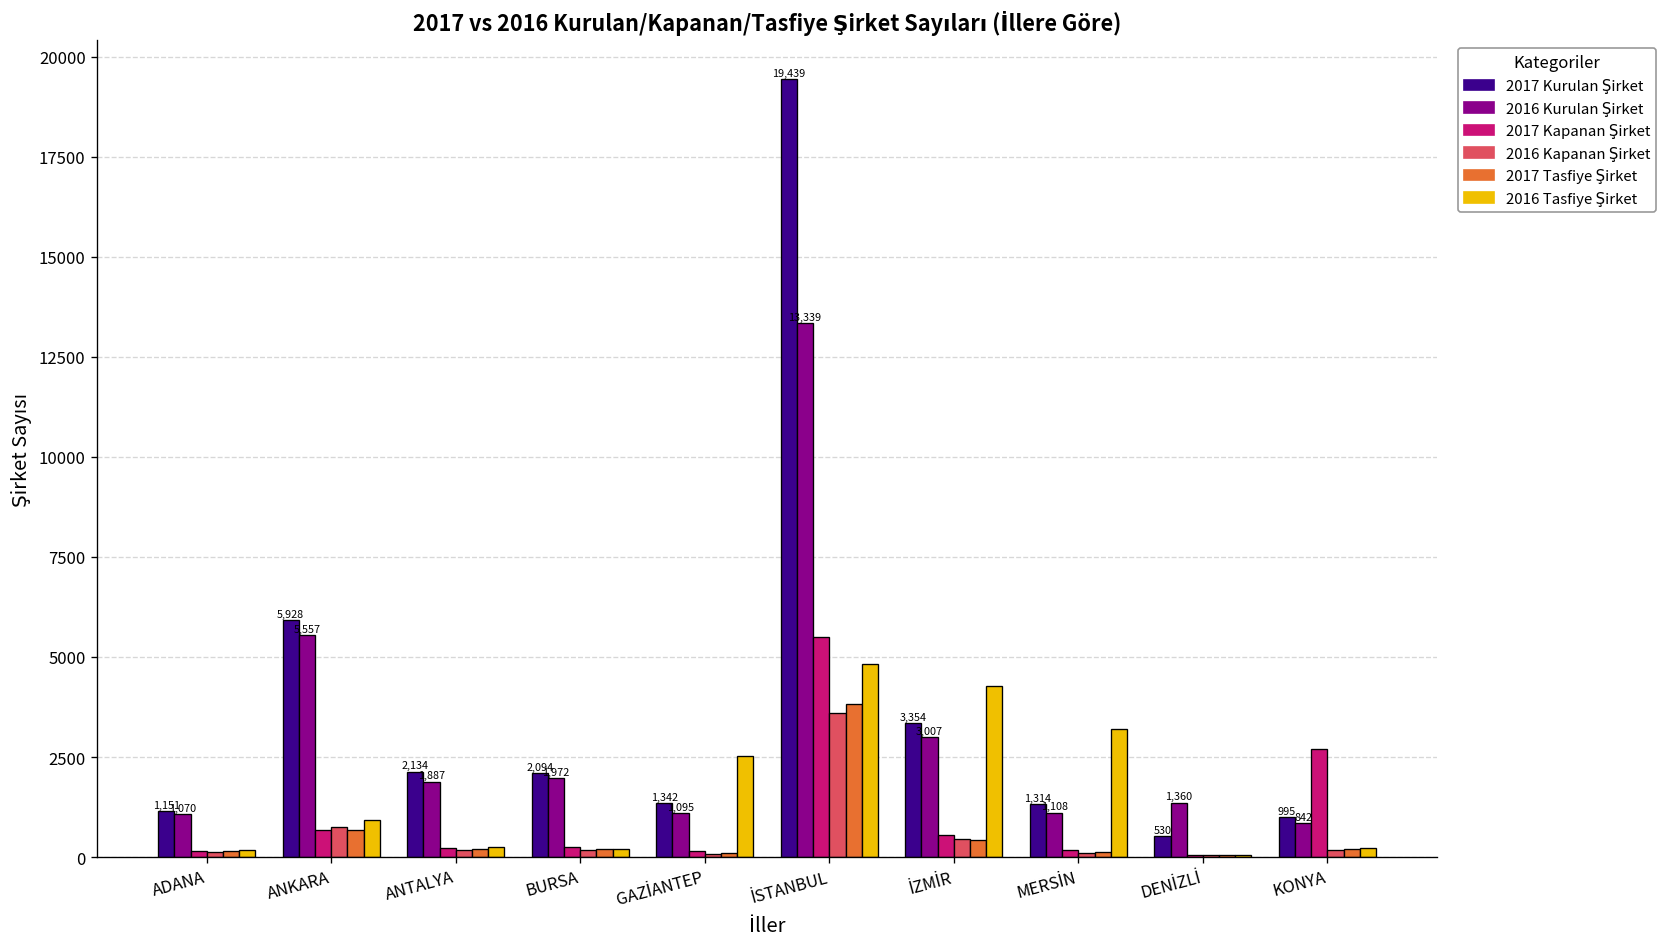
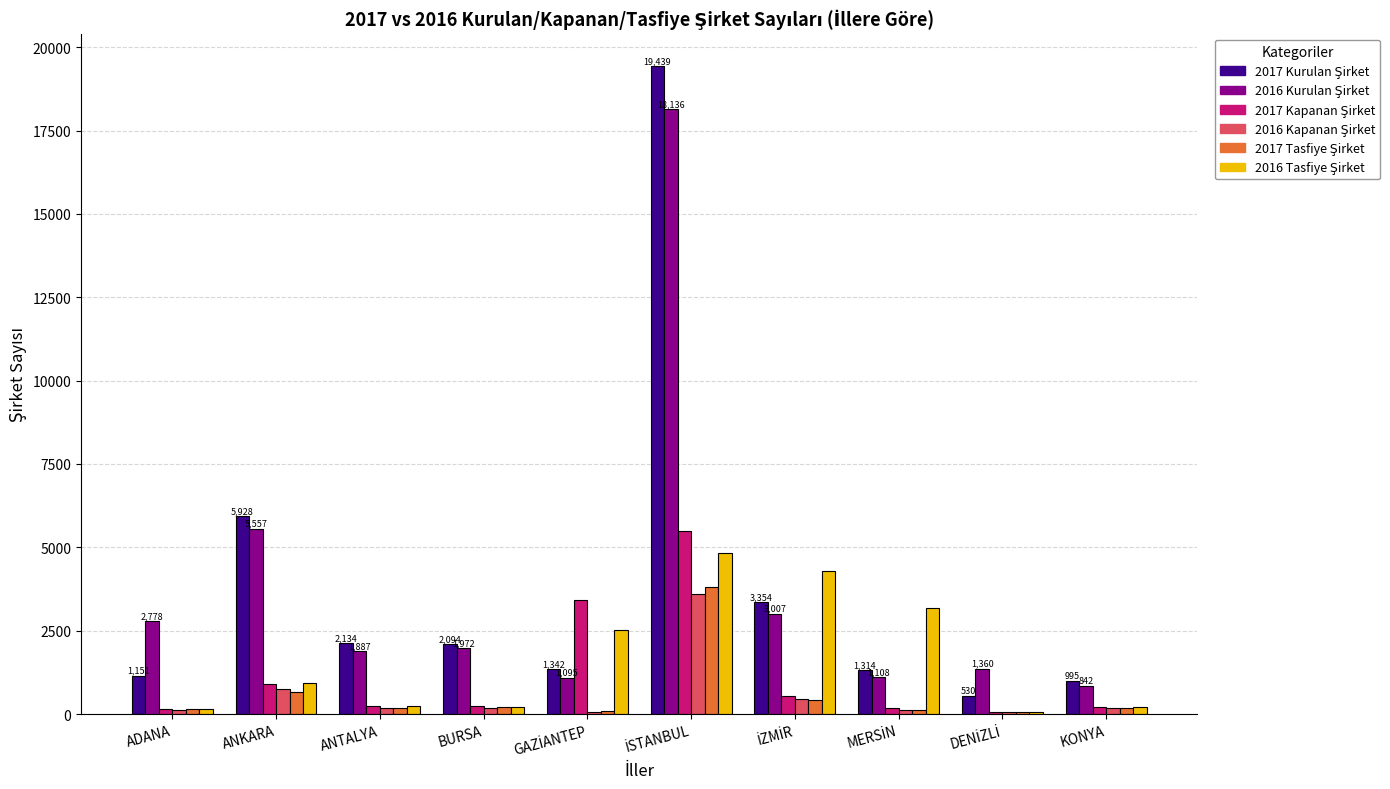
2016 Kurulan Şirket, ADANA: 1,070 -> 2,778
2017 Kapanan Şirket, ANKARA: 700 -> 900
2017 Kapanan Şirket, GAZİANTEP: 100 -> 3400
2016 Kurulan Şirket, İSTANBUL: 13,339 -> 18,136
2017 Kapanan Şirket, KONYA: 2700 -> 200
